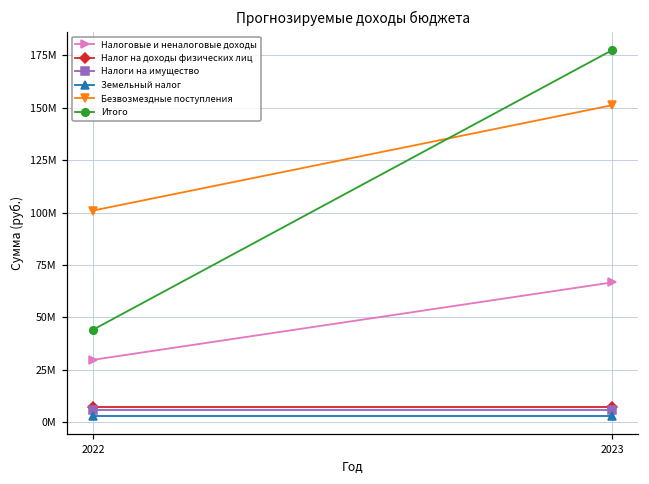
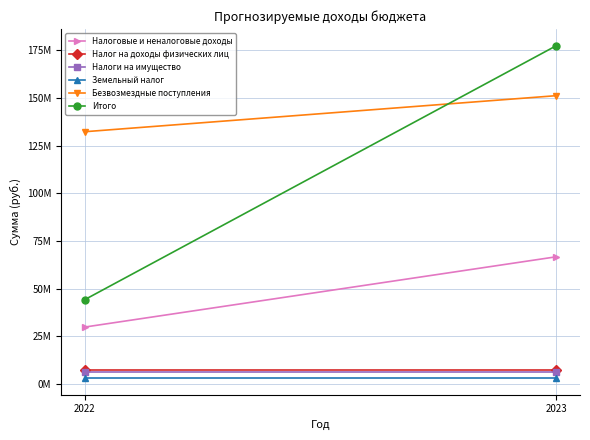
Безвозмездные поступления, 2022: 101000000 -> 132000000
